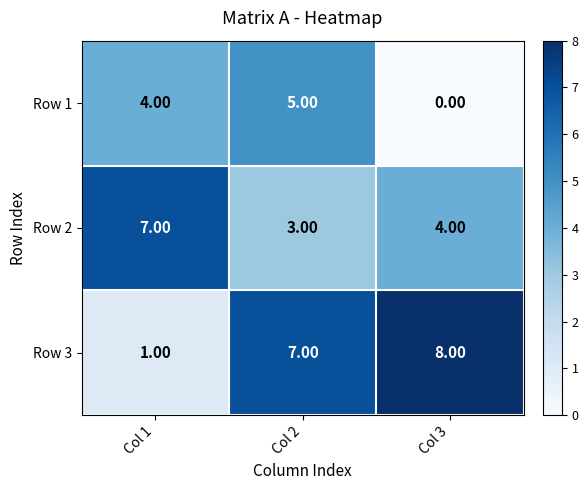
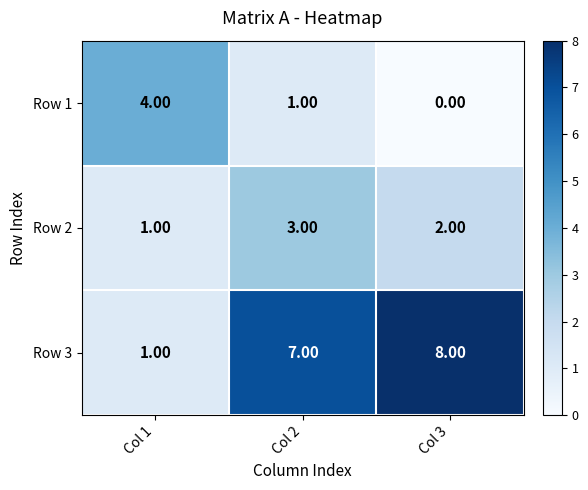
Row 1, Col 2: 5.00 -> 1.00
Row 2, Col 1: 7.00 -> 1.00
Row 2, Col 3: 4.00 -> 2.00
